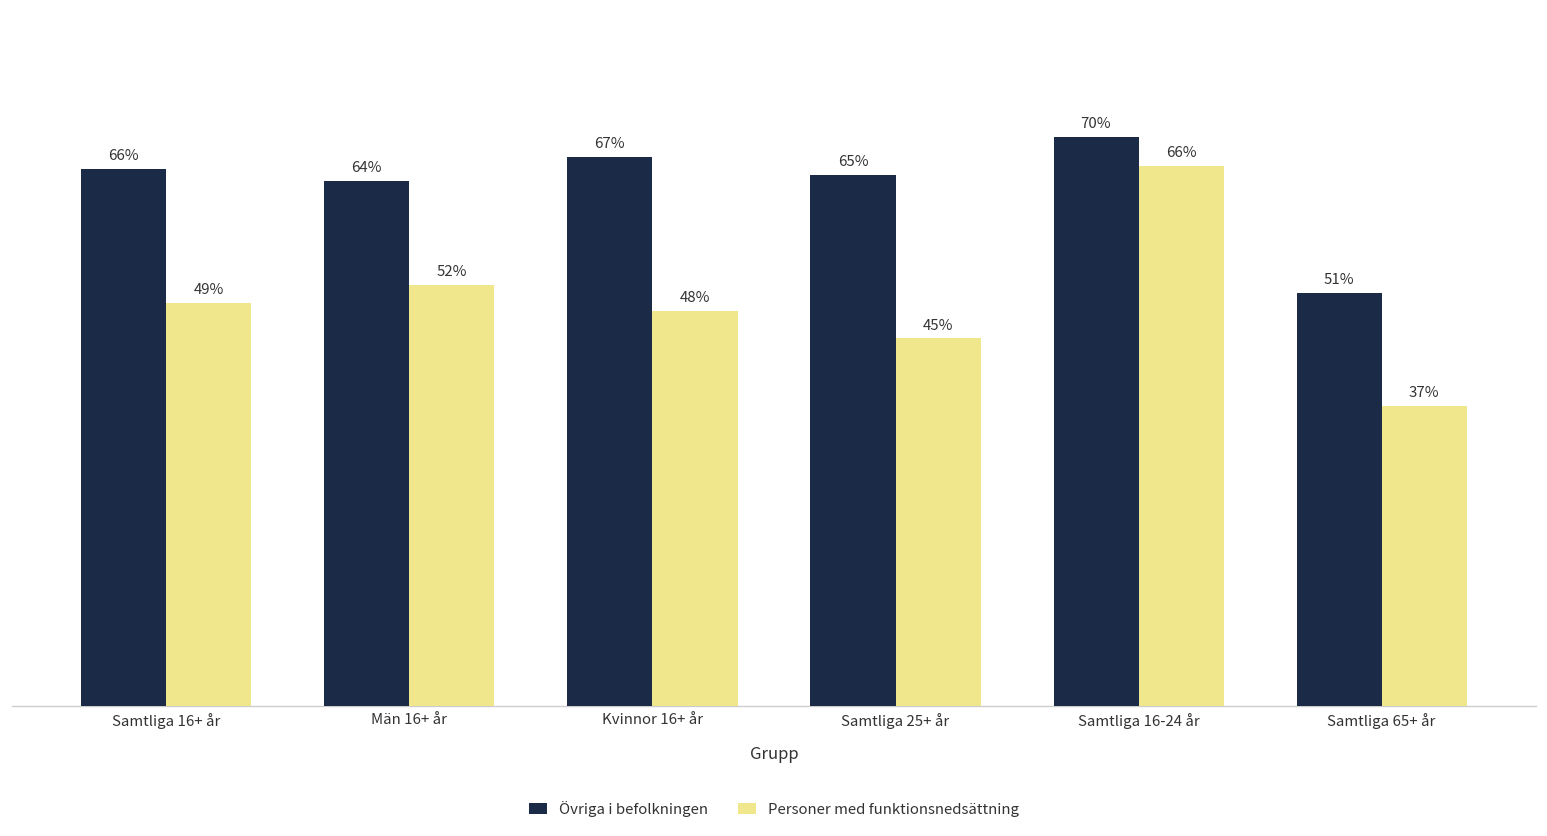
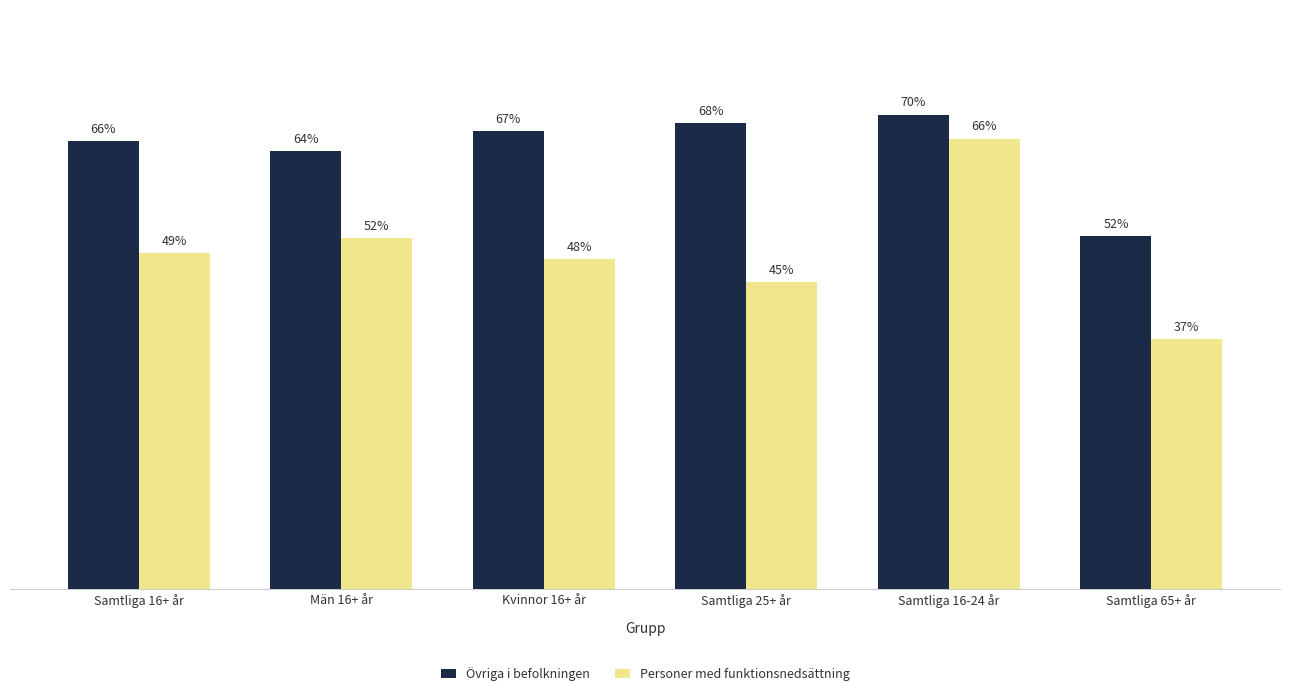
Övriga i befolkningen, Samtliga 25+ år: 65% -> 68%
Övriga i befolkningen, Samtliga 65+ år: 51% -> 52%
